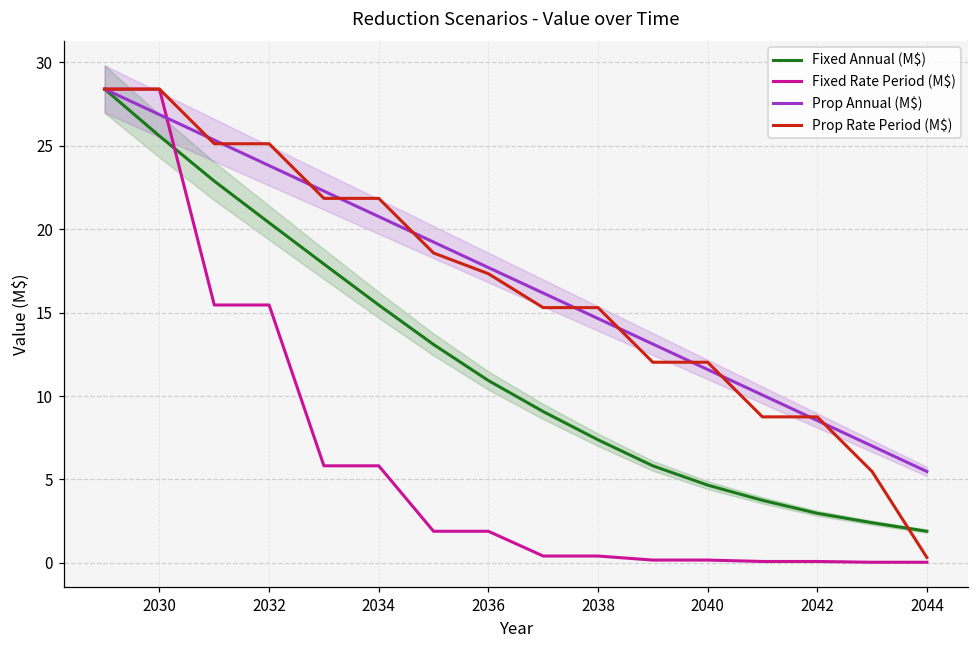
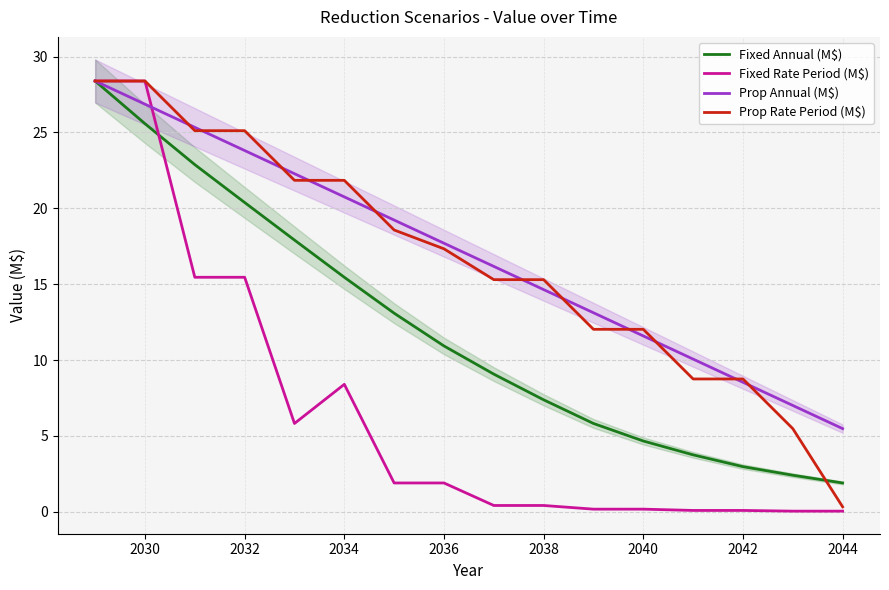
Fixed Rate Period (M$), 2034: 5.8 -> 8.4
